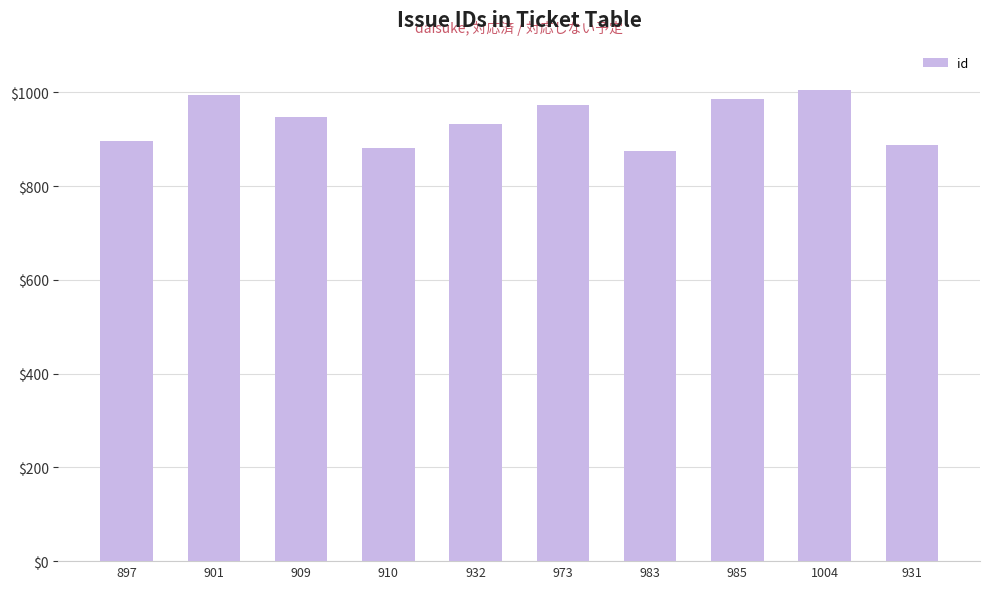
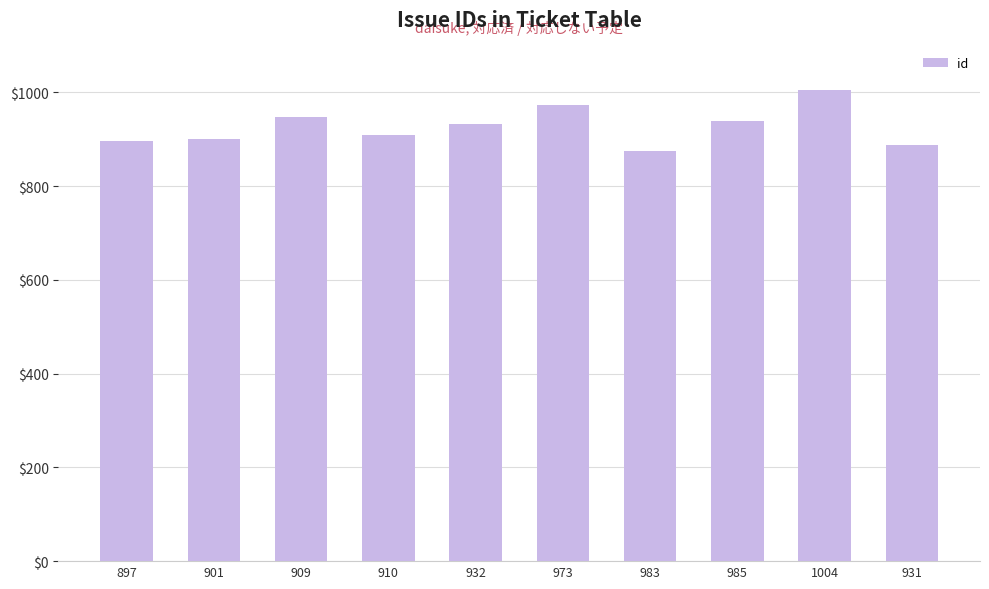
901: $990 -> $900
910: $880 -> $910
985: $990 -> $940
